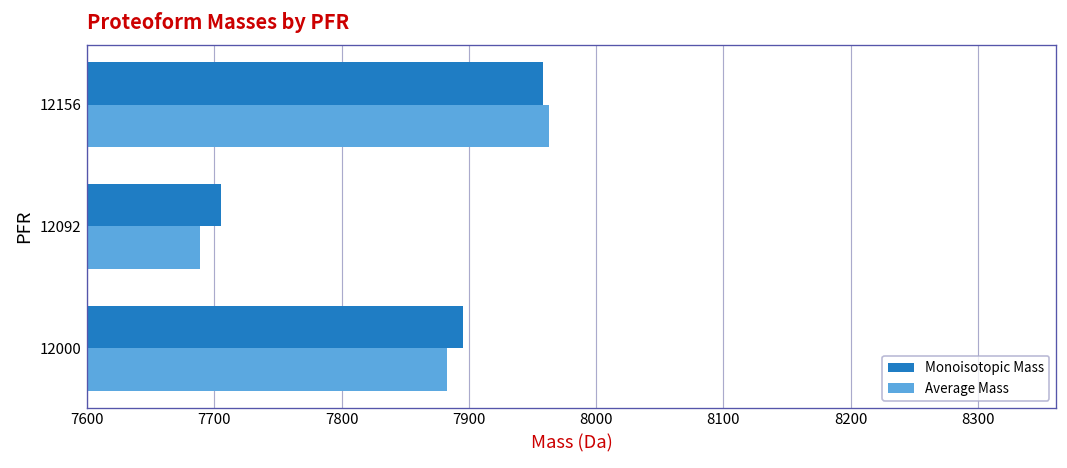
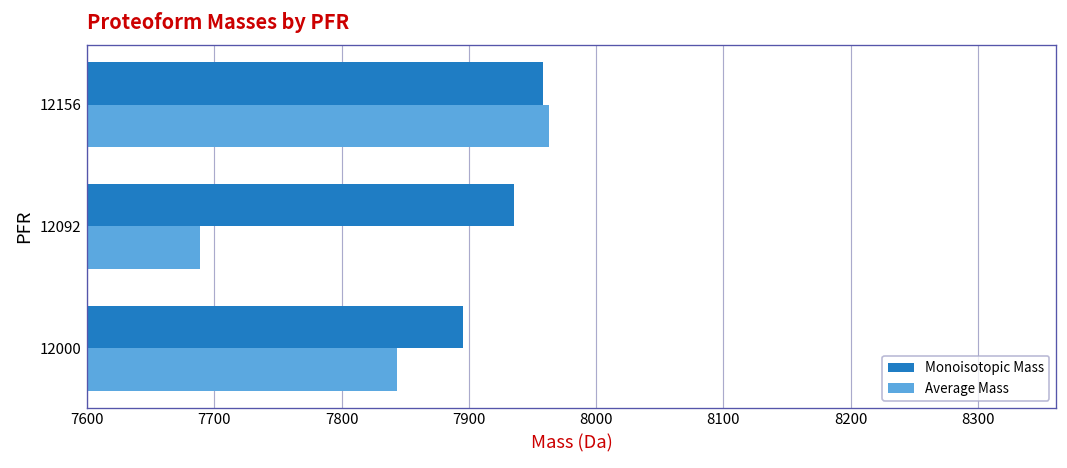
Monoisotopic Mass, 12092: 7705 -> 7936
Average Mass, 12000: 7883 -> 7844
